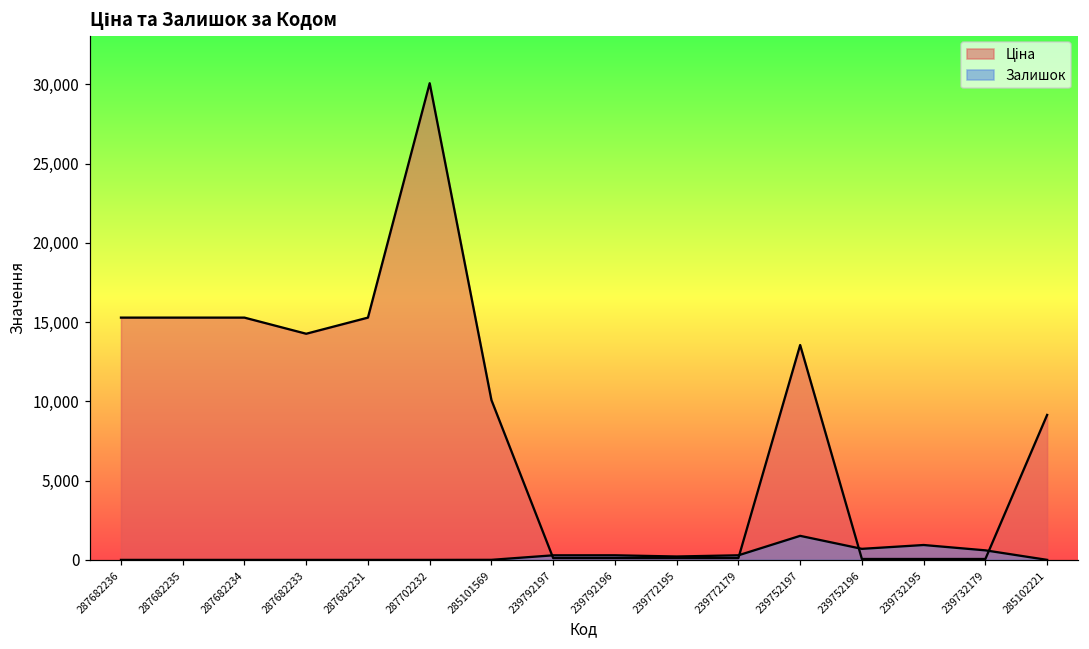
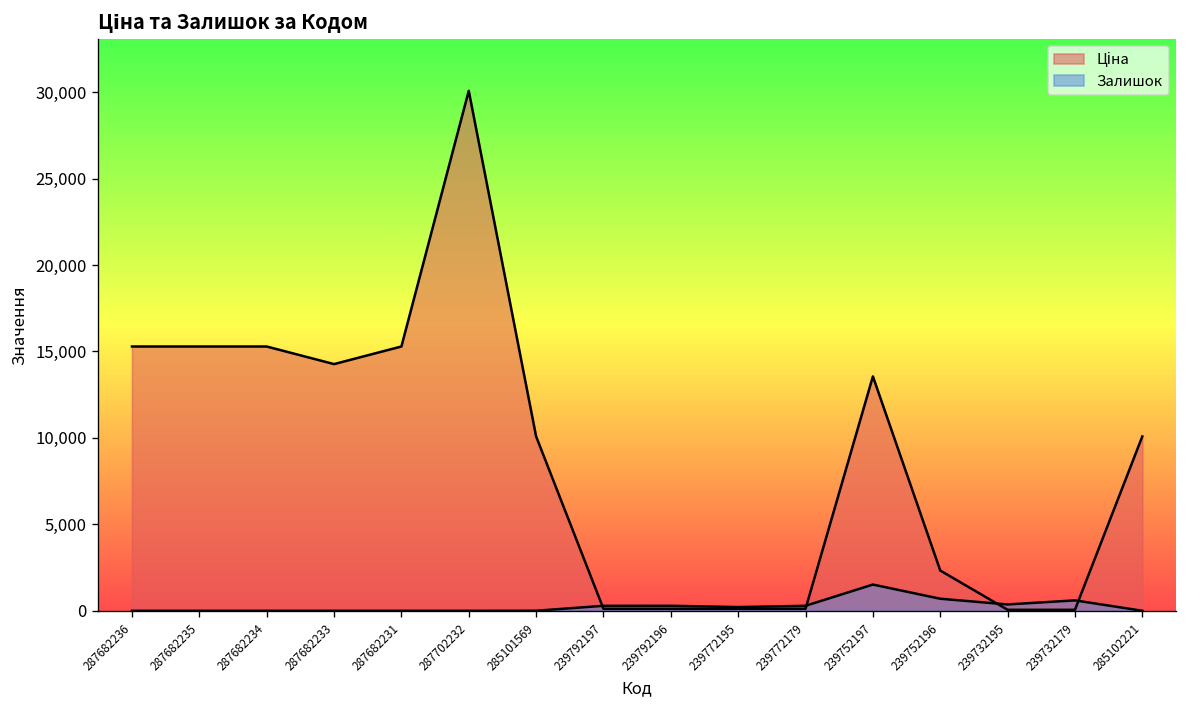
Ціна, 239752196: 100 -> 2,300
Залишок, 239732195: 900 -> 400
Ціна, 285102221: 9,100 -> 10,100
